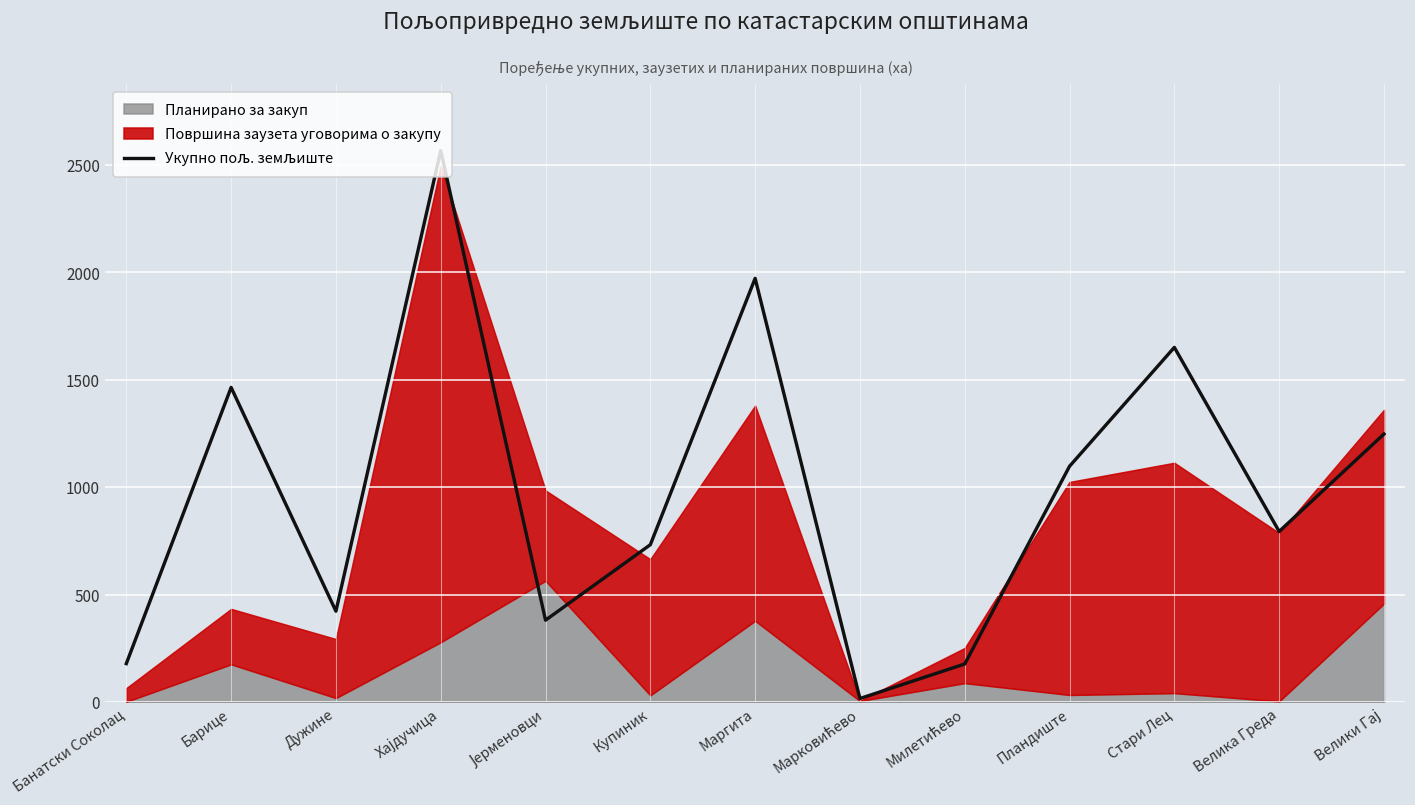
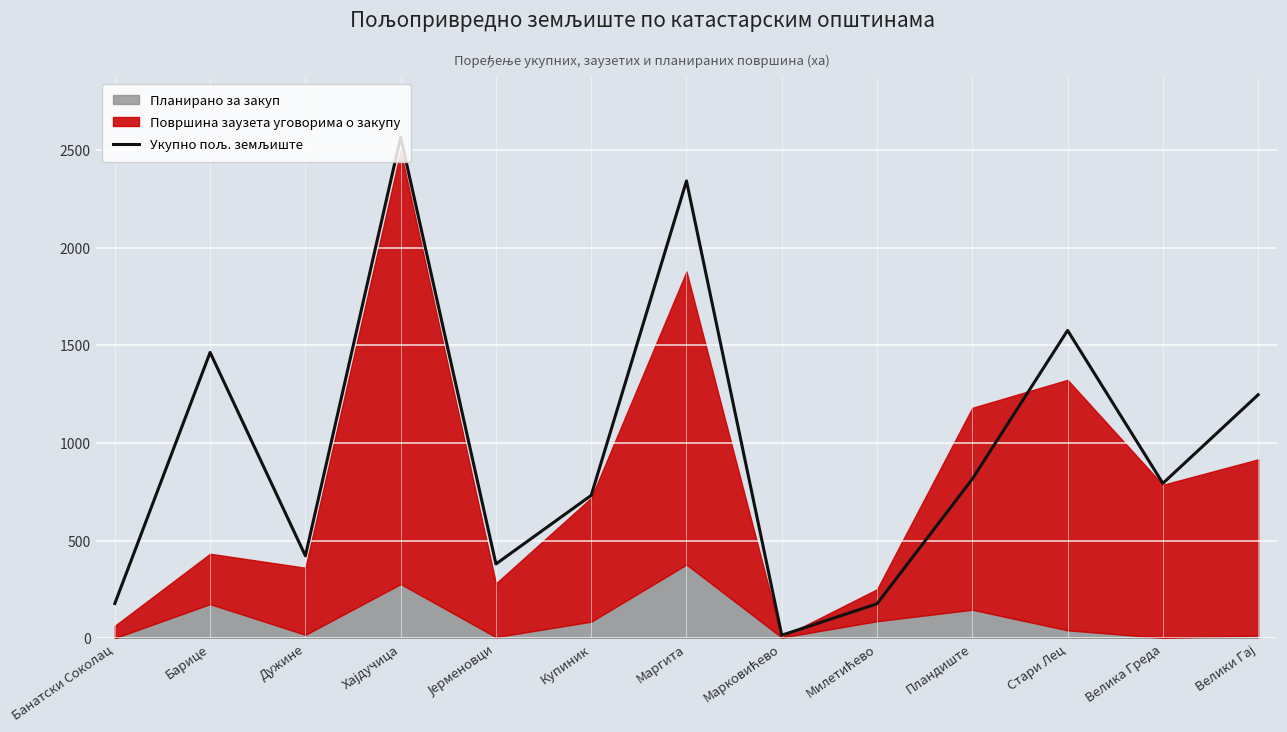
Површина заузета уговорима о закупу, Дужине: 270 -> 340
Планирано за закуп, Јерменовци: 560 -> 10
Површина заузета уговорима о закупу, Јерменовци: 420 -> 270
Планирано за закуп, Купиник: 30 -> 90
Укупно пољ. земљиште, Маргита: 1970 -> 2340
Површина заузета уговорима о закупу, Маргита: 1000 -> 1500
Укупно пољ. земљиште, Пландиште: 1100 -> 820
Планирано за закуп, Пландиште: 30 -> 150
Површина заузета уговорима о закупу, Пландиште: 990 -> 1030
Укупно пољ. земљиште, Стари Лец: 1650 -> 1580
Површина заузета уговорима о закупу, Стари Лец: 1070 -> 1280
Планирано за закуп, Велики Гај: 460 -> 10
